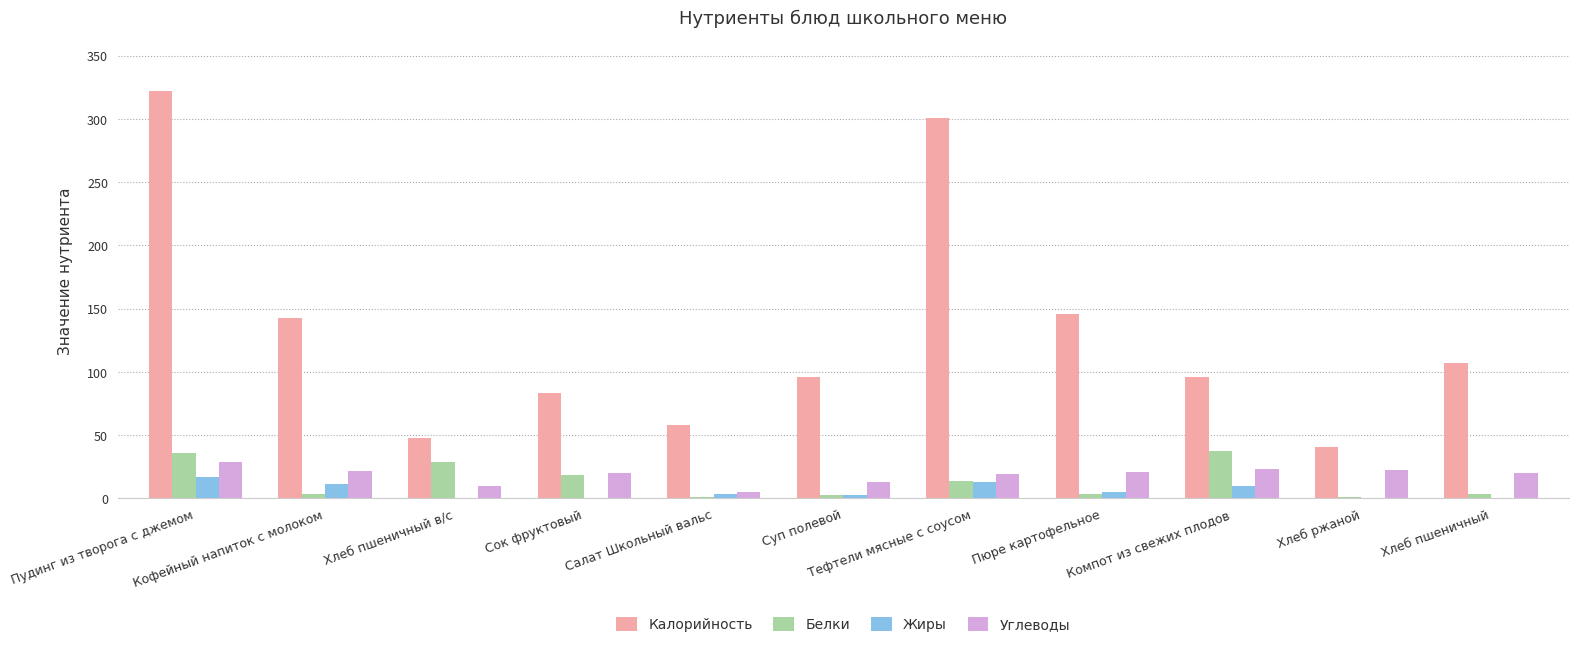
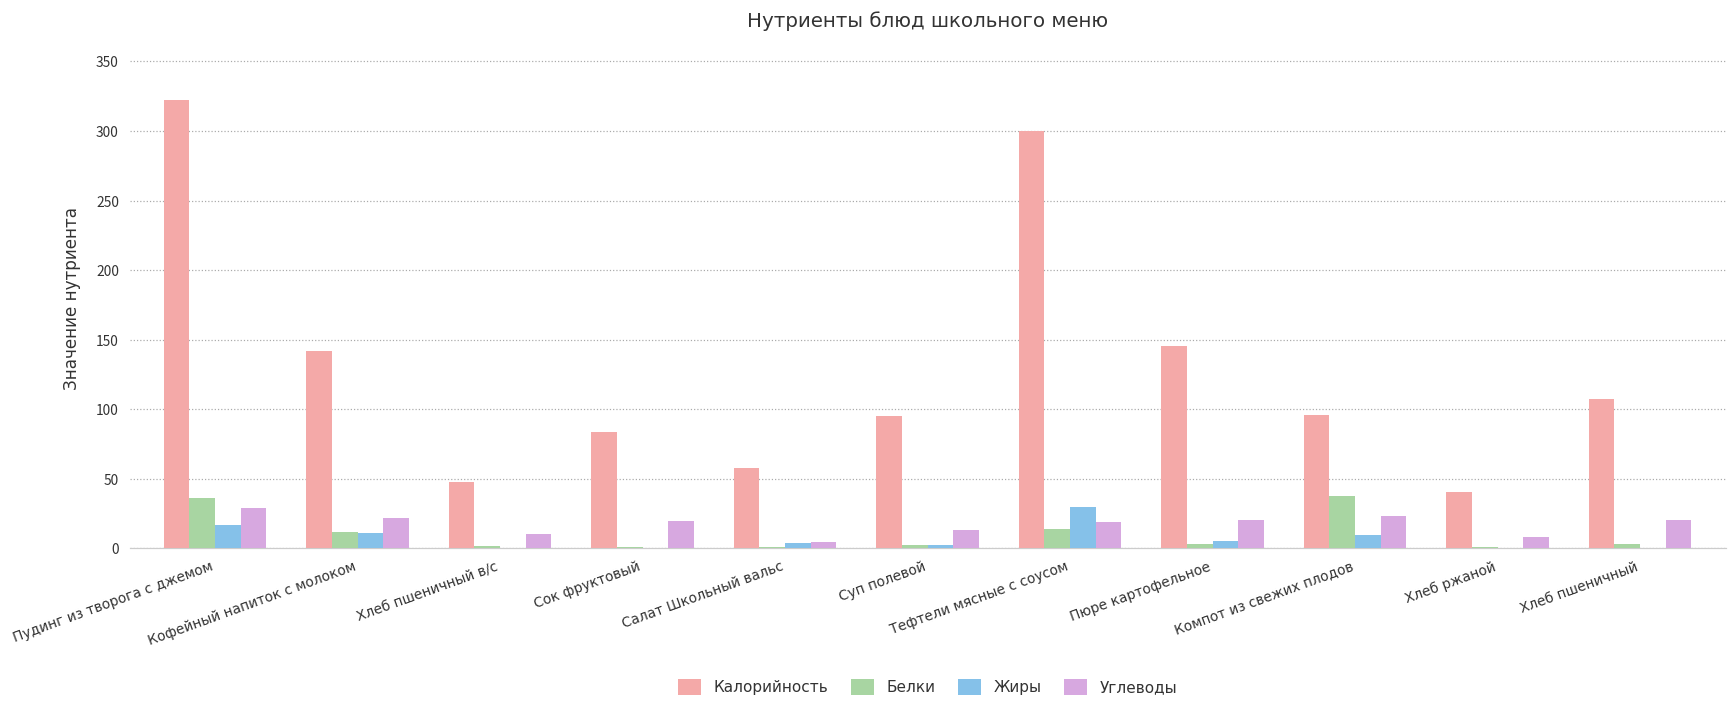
Белки, Кофейный напиток с молоком: 3 -> 12
Белки, Хлеб пшеничный в/с: 29 -> 2
Белки, Сок фруктовый: 18 -> 1
Жиры, Тефтели мясные с соусом: 13 -> 29
Углеводы, Хлеб ржаной: 22 -> 9
